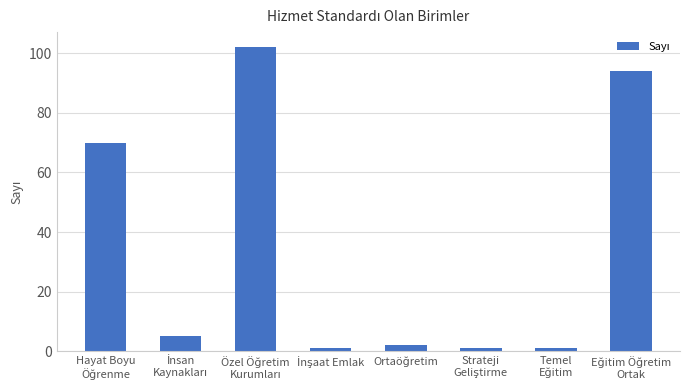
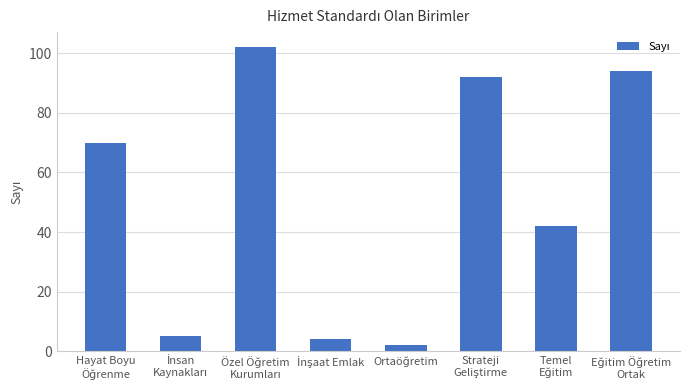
İnşaat Emlak: 1 -> 4
Strateji Geliştirme: 1 -> 92
Temel Eğitim: 1 -> 42
